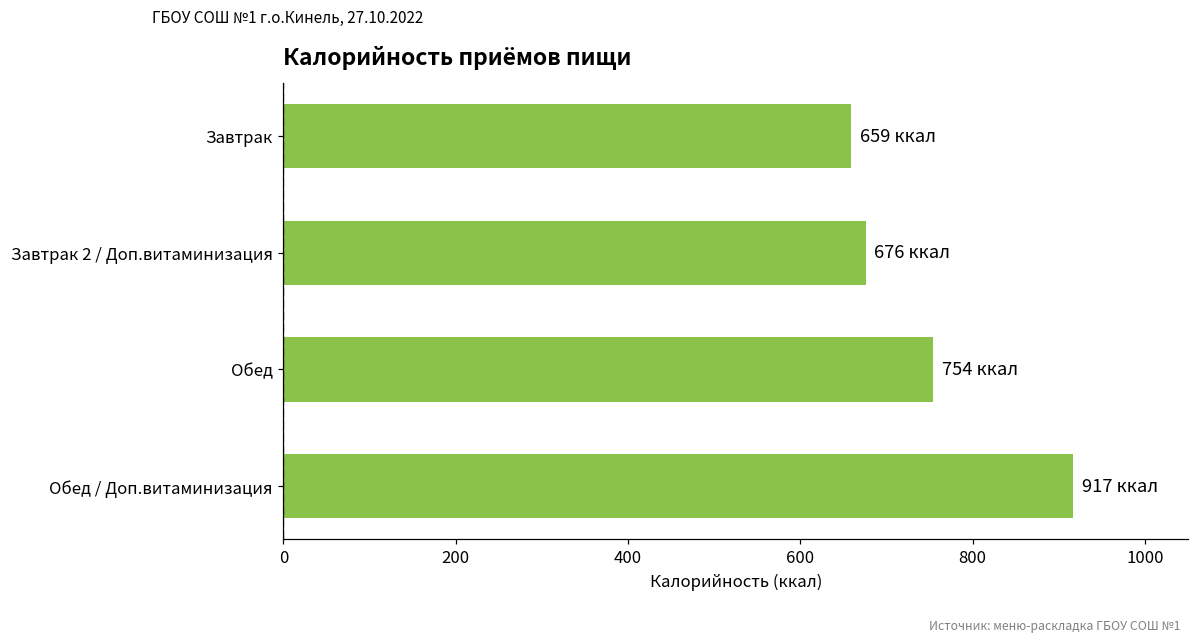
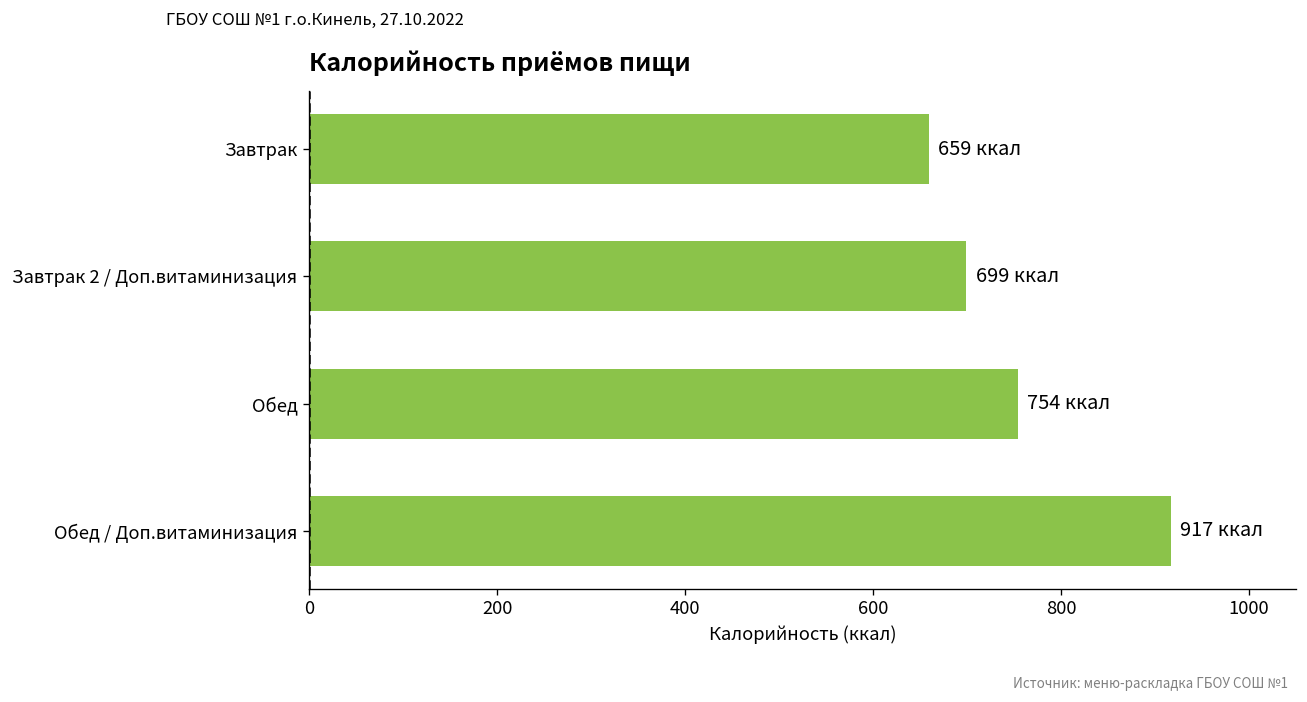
Завтрак 2 / Доп.витаминизация: 676 -> 699
